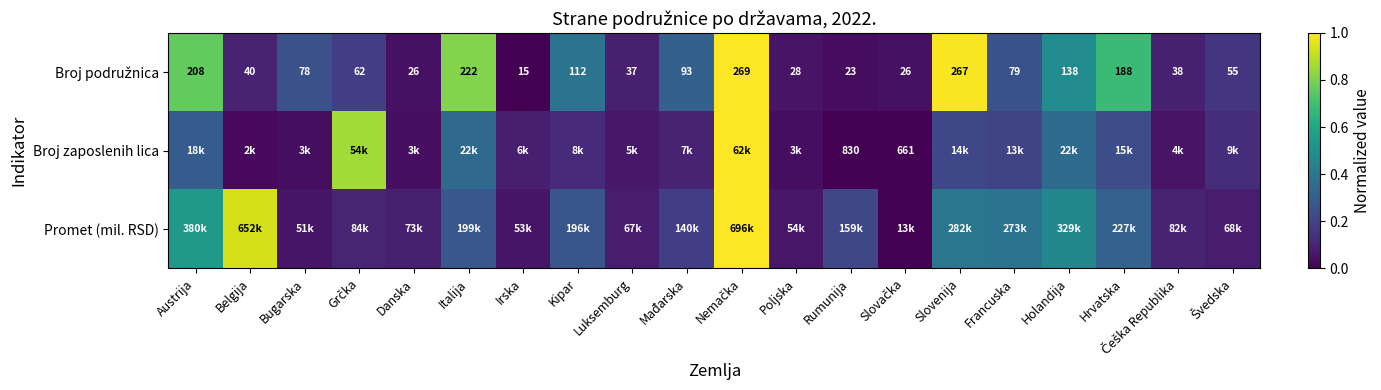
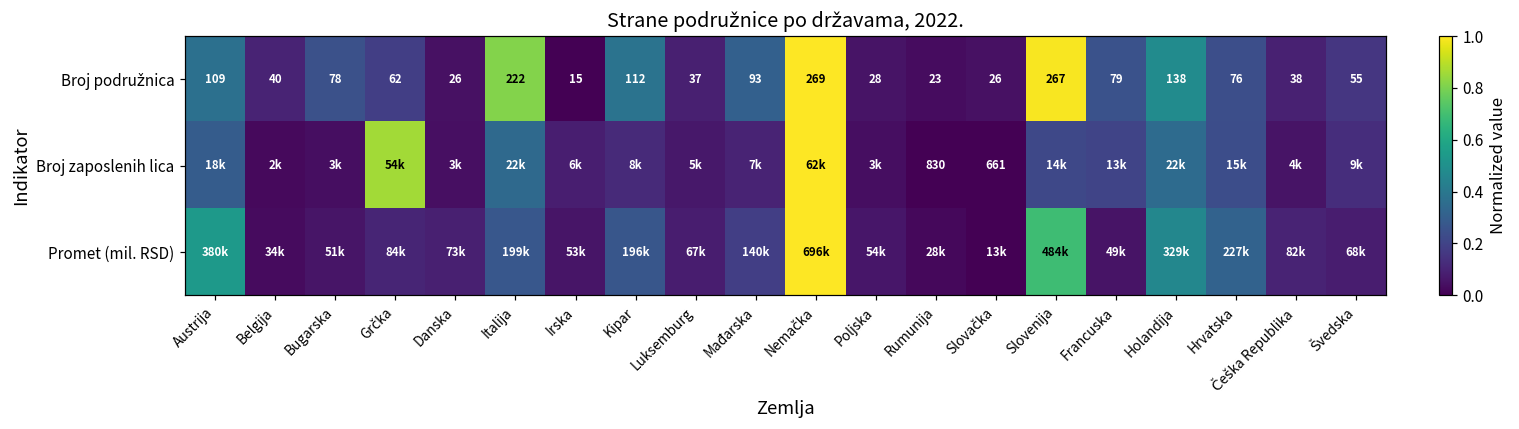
Broj podružnica, Austrija: 208 -> 109
Broj podružnica, Hrvatska: 188 -> 76
Promet (mil. RSD), Belgija: 652k -> 34k
Promet (mil. RSD), Rumunija: 159k -> 28k
Promet (mil. RSD), Slovenija: 282k -> 484k
Promet (mil. RSD), Francuska: 273k -> 49k
